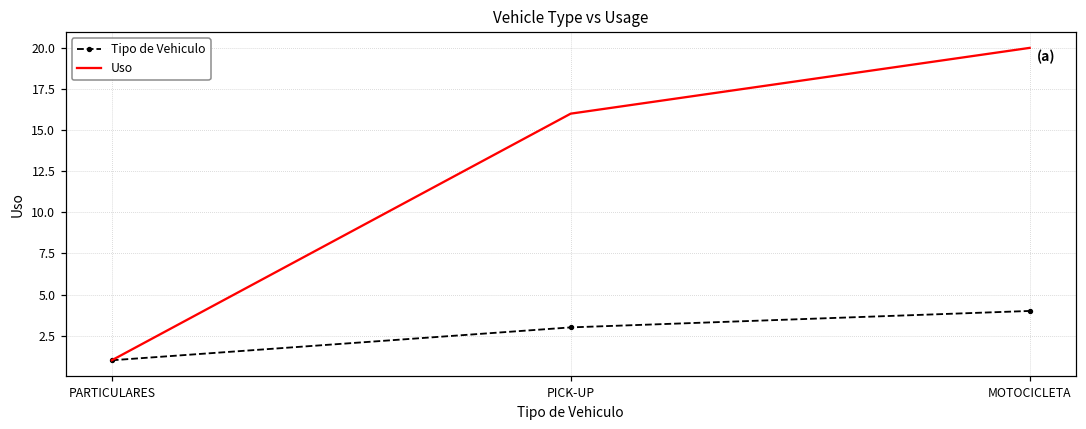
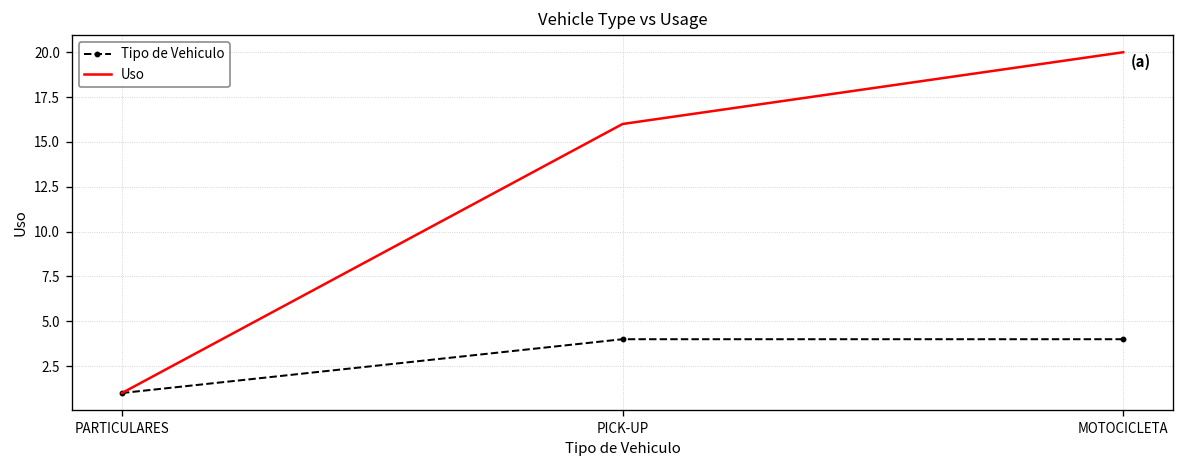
Tipo de Vehiculo, PICK-UP: 3 -> 4
